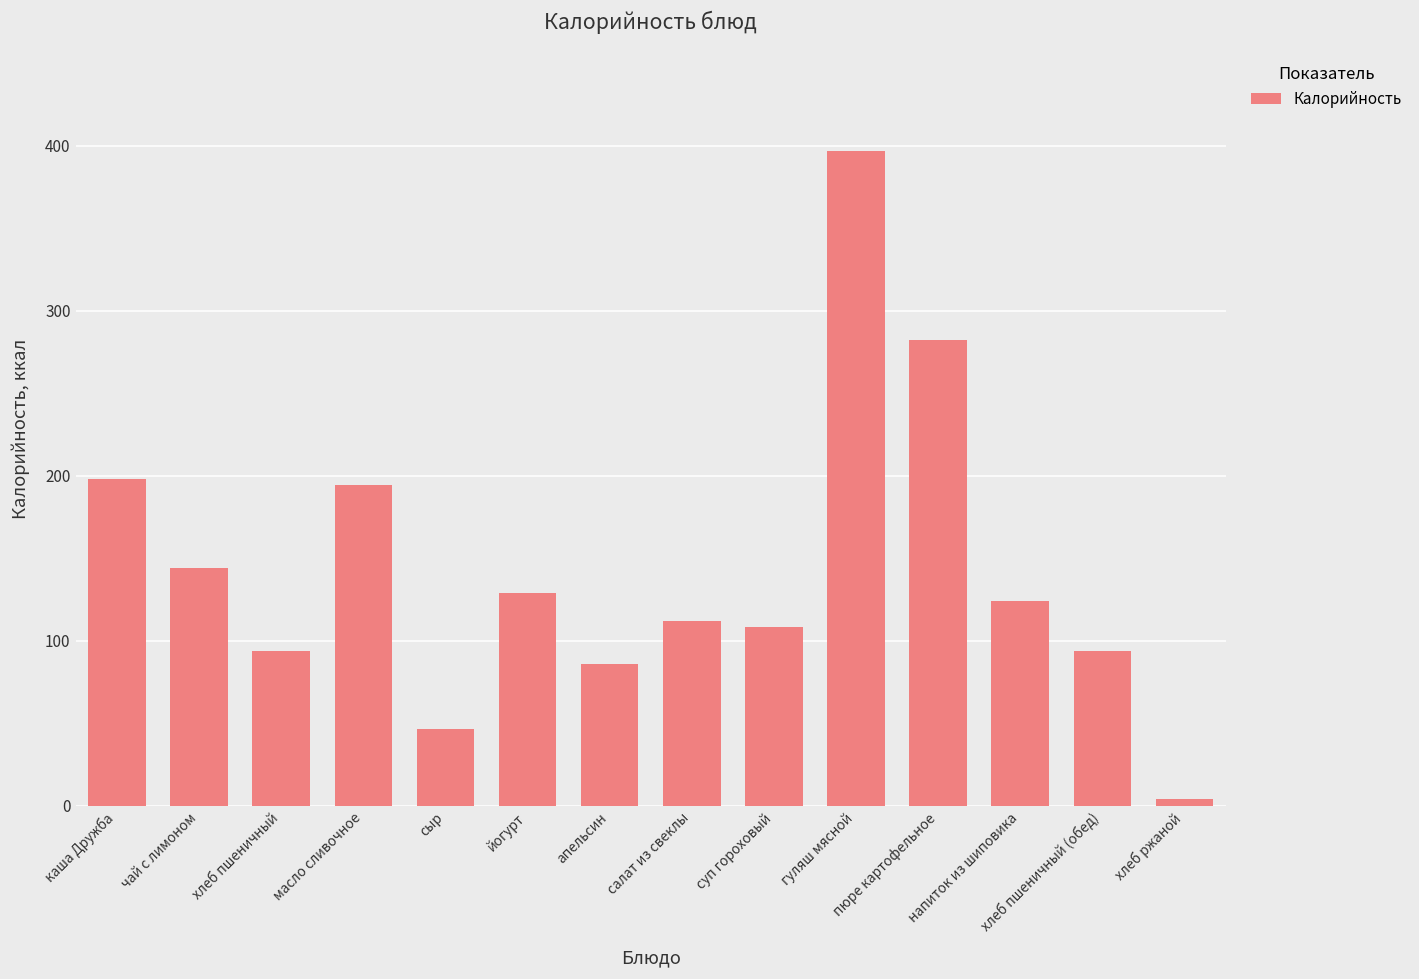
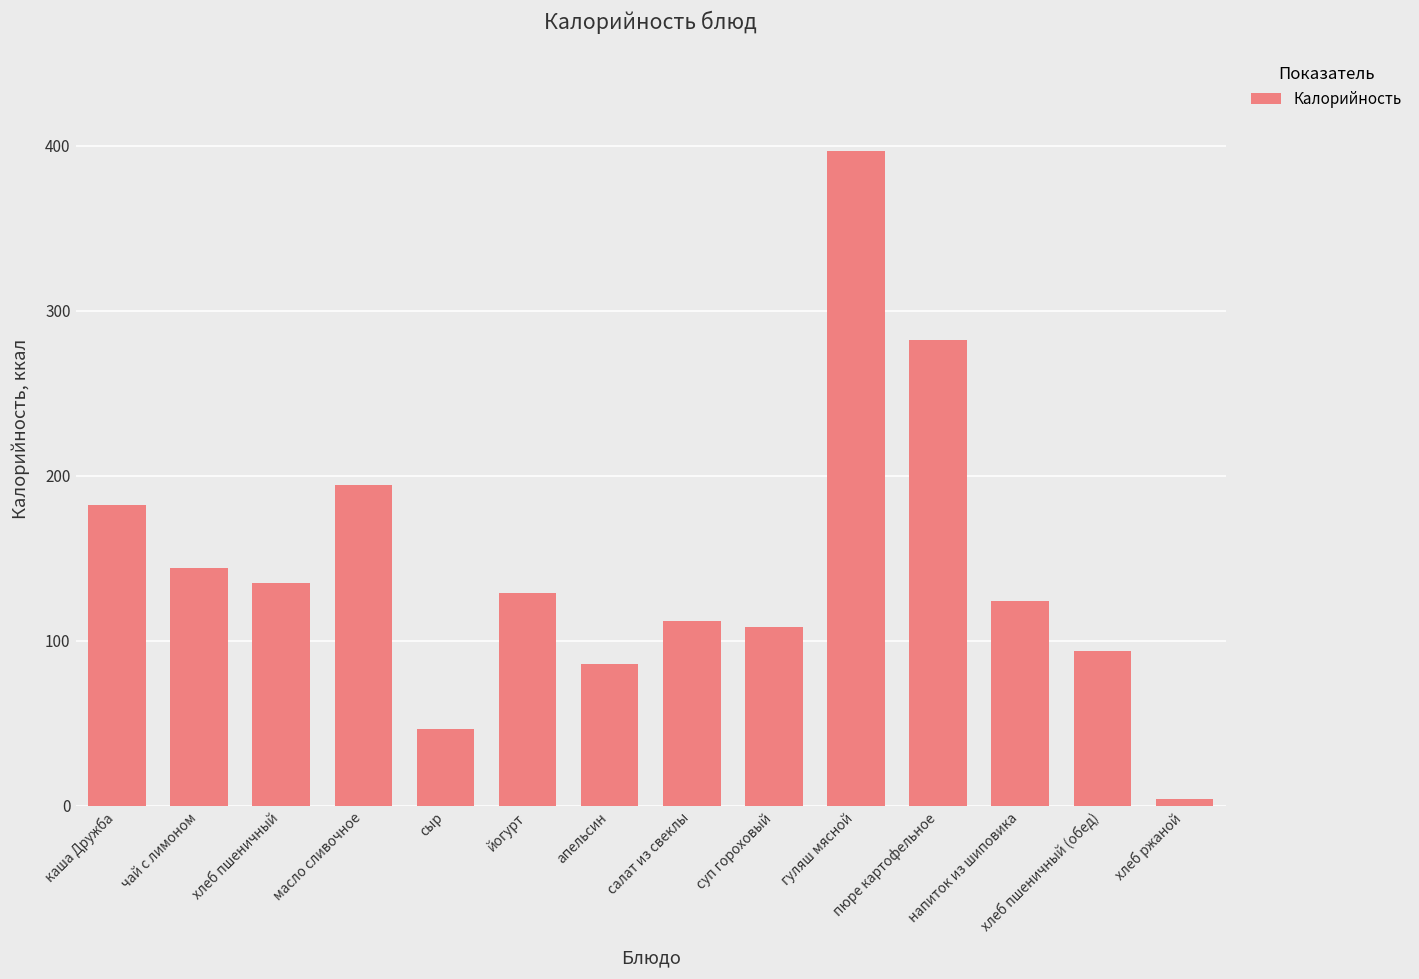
каша Дружба: 198 -> 182
хлеб пшеничный: 94 -> 135
